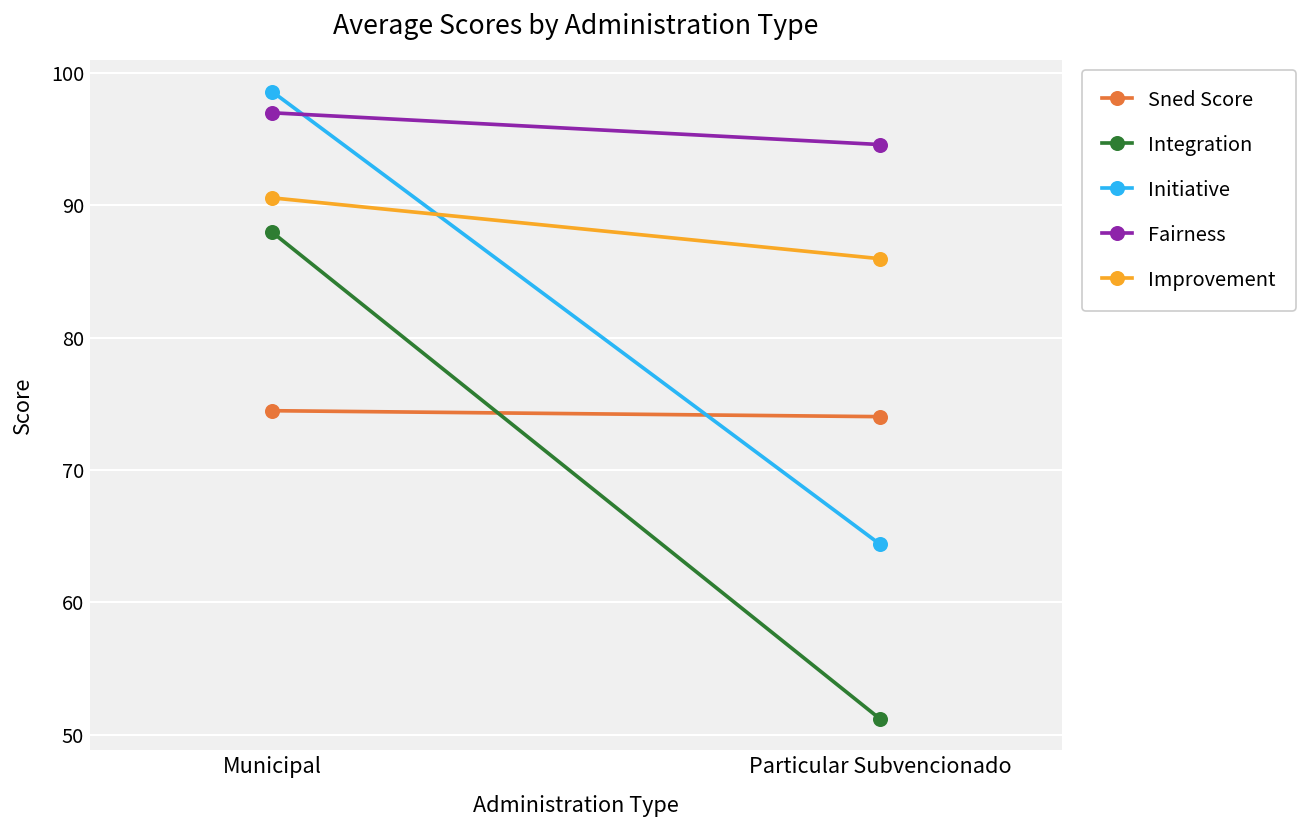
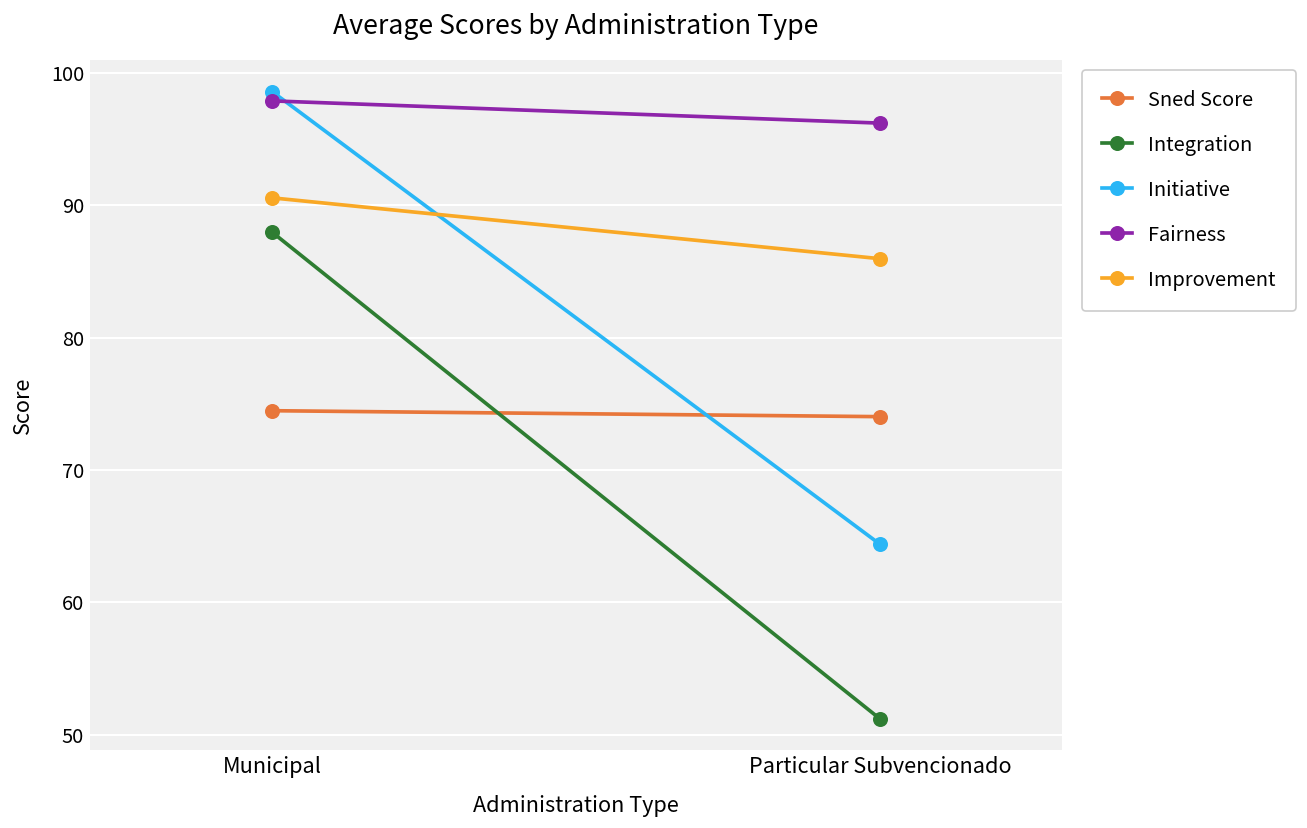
Fairness, Municipal: 97.0 -> 97.9
Fairness, Particular Subvencionado: 94.6 -> 96.2
